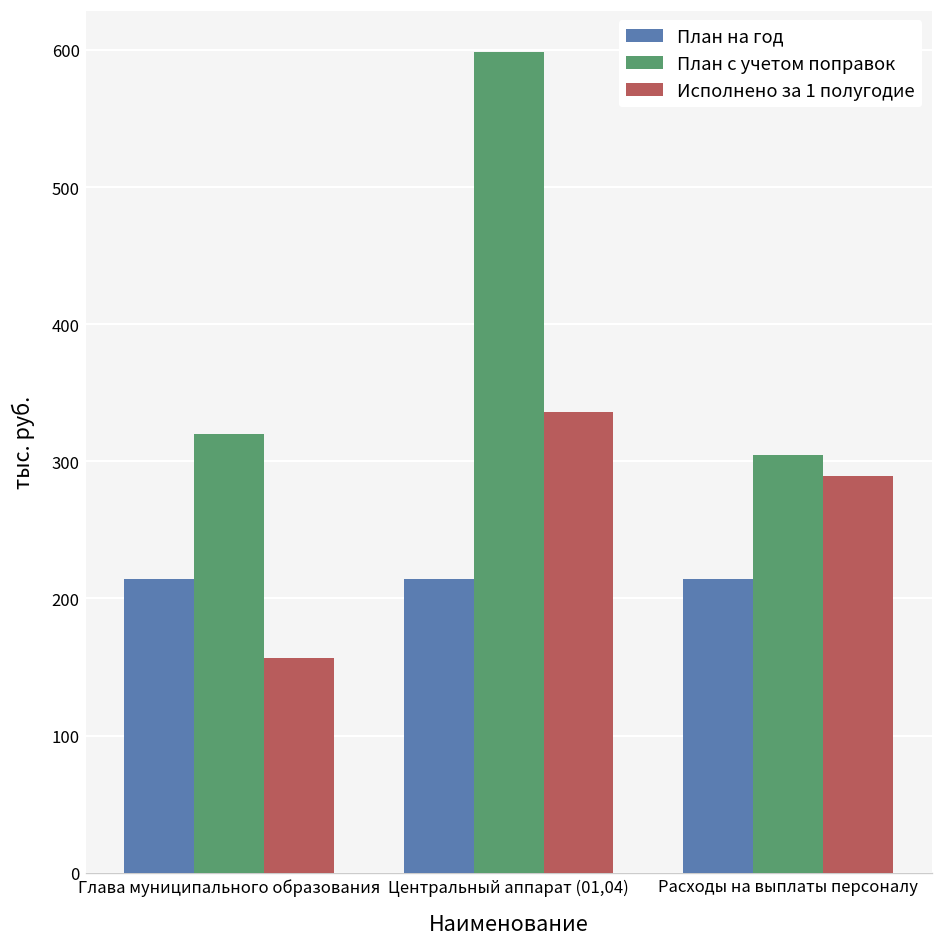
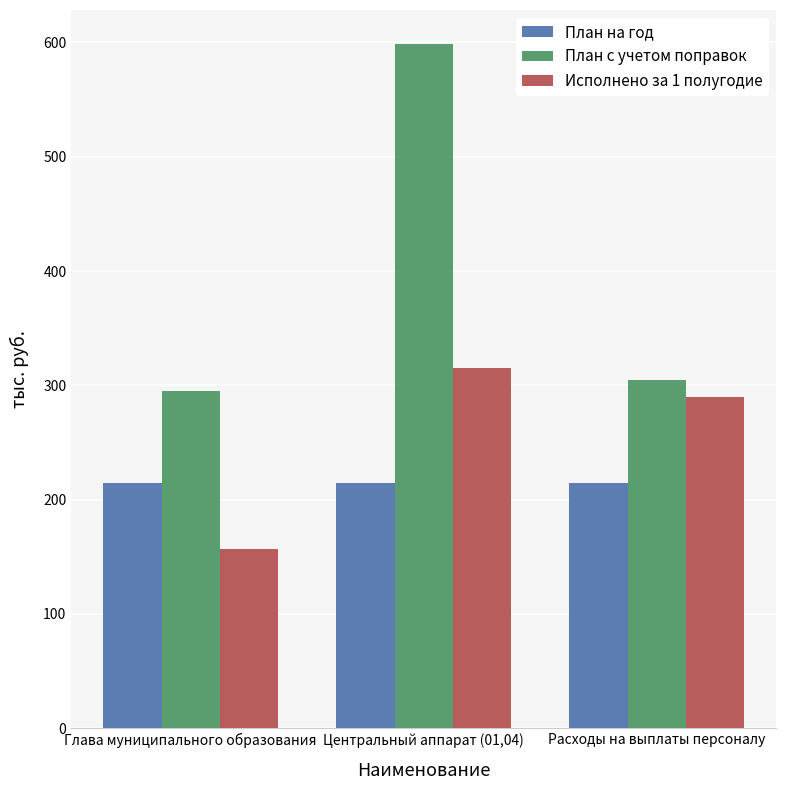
План с учетом поправок, Глава муниципального образования: 320 -> 295
Исполнено за 1 полугодие, Центральный аппарат (01,04): 336 -> 315
